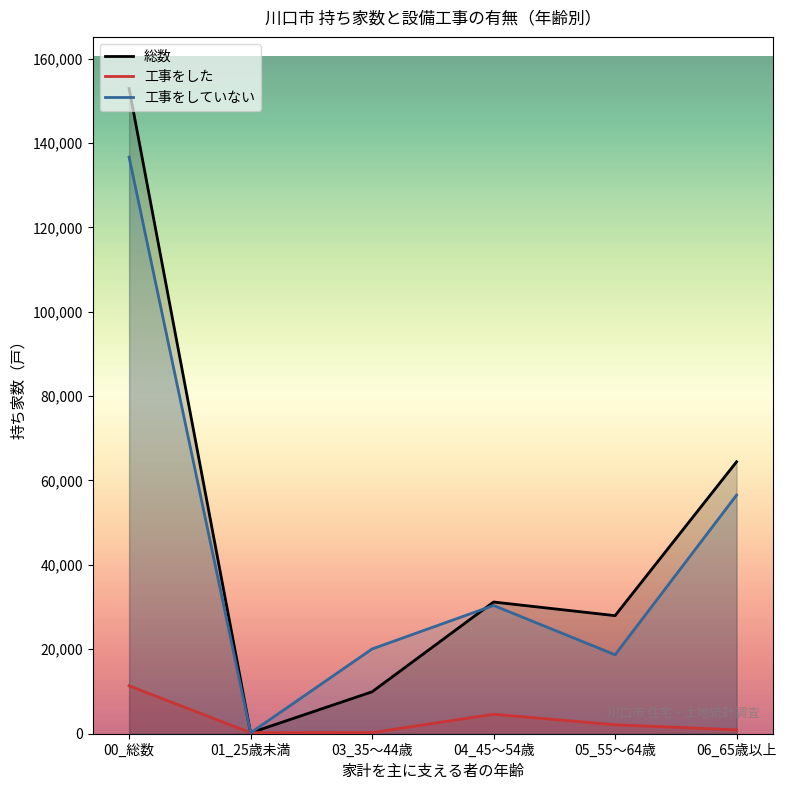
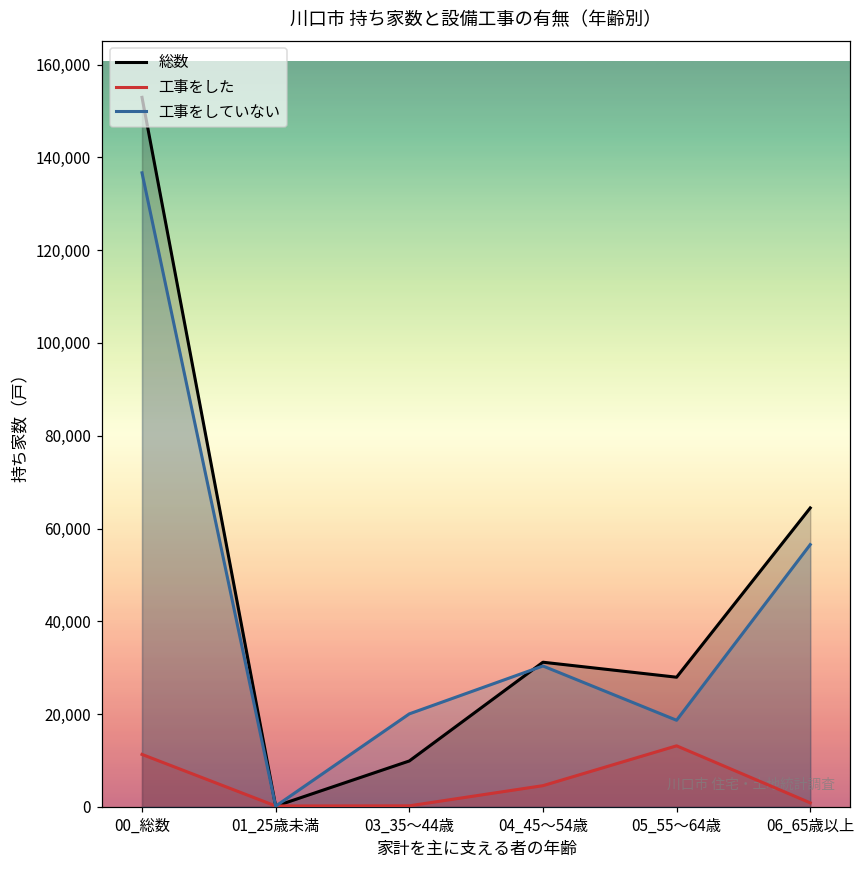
工事をした, 05_55～64歳: 2,000 -> 13,000
